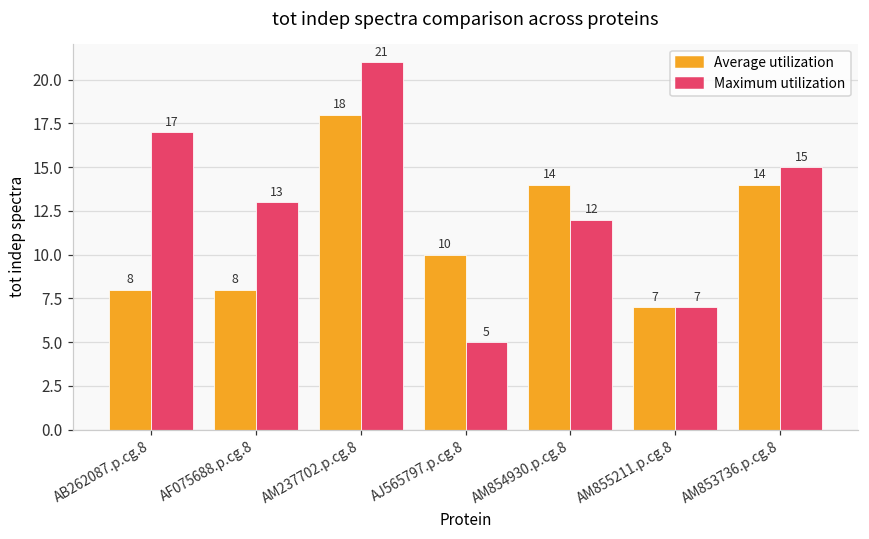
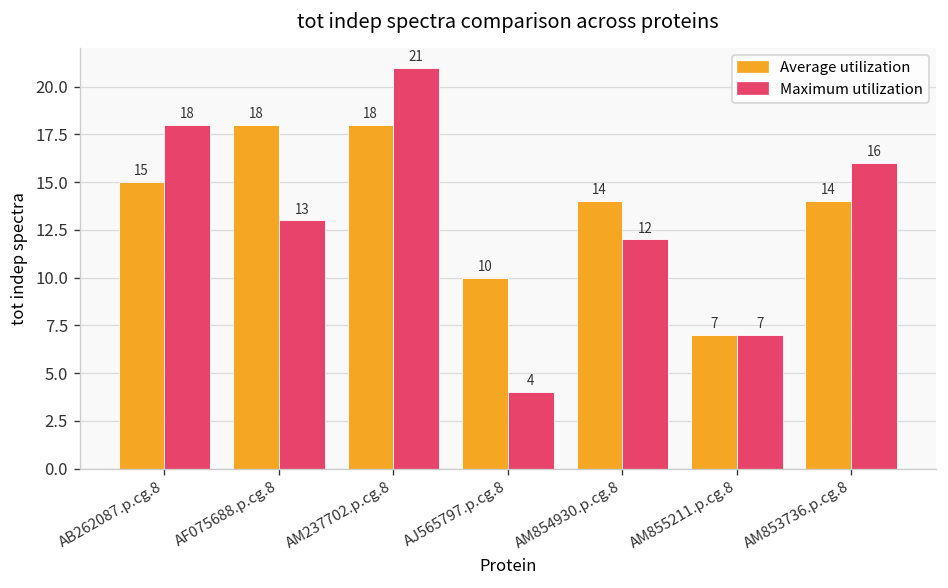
Average utilization, AB262087.p.cg.8: 8 -> 15
Maximum utilization, AB262087.p.cg.8: 17 -> 18
Average utilization, AF075688.p.cg.8: 8 -> 18
Maximum utilization, AJ565797.p.cg.8: 5 -> 4
Maximum utilization, AM853736.p.cg.8: 15 -> 16
